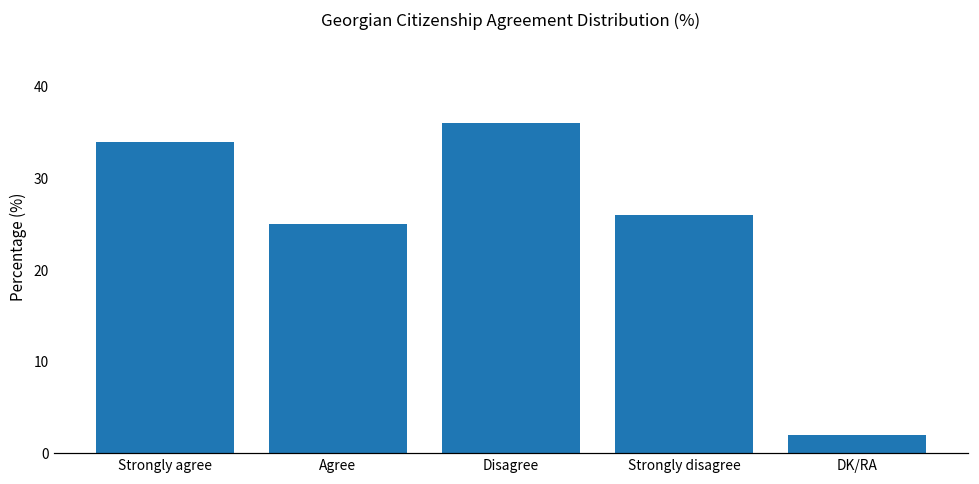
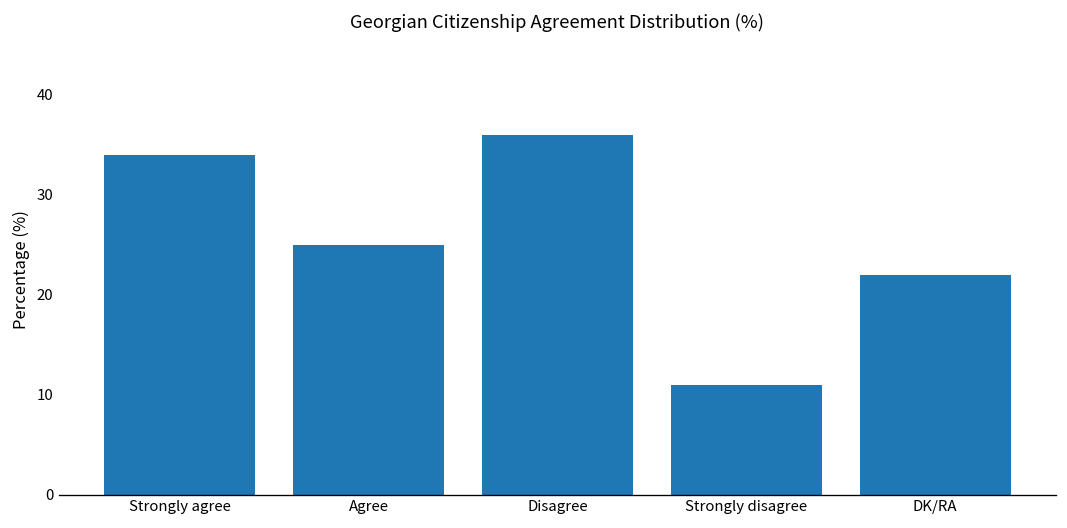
Strongly disagree: 26 -> 11
DK/RA: 2 -> 22
